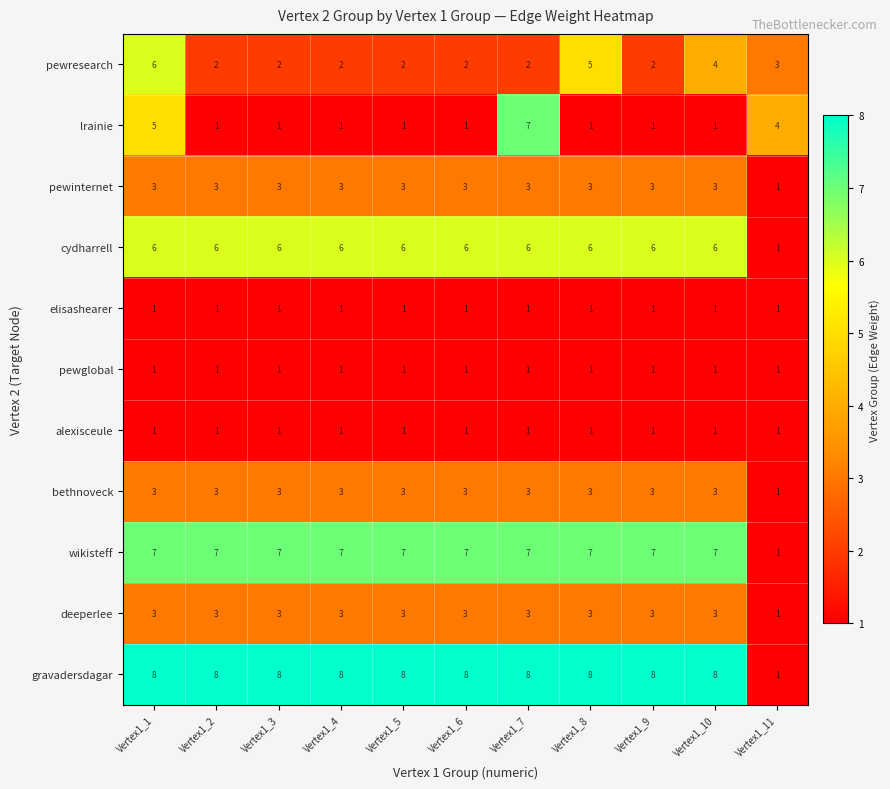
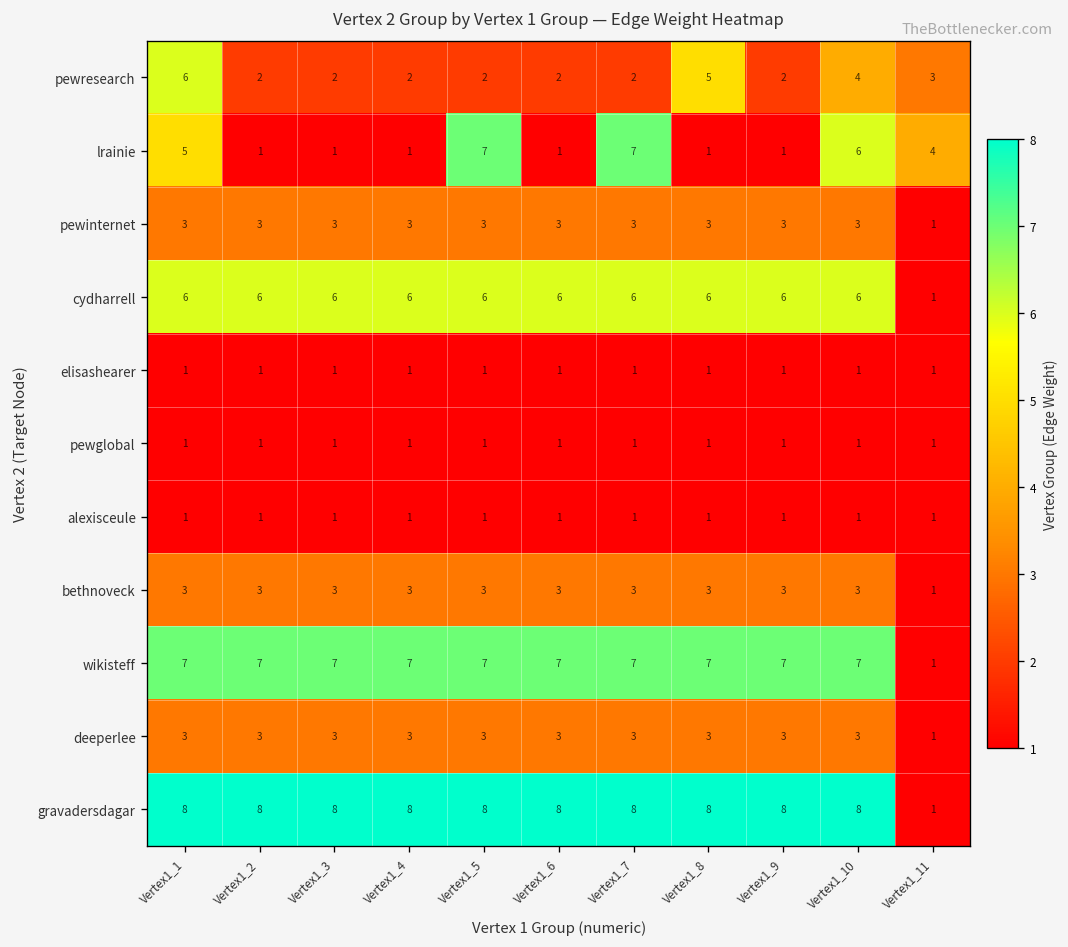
lrainie, Vertex1_5: 1 -> 7
lrainie, Vertex1_10: 1 -> 6
